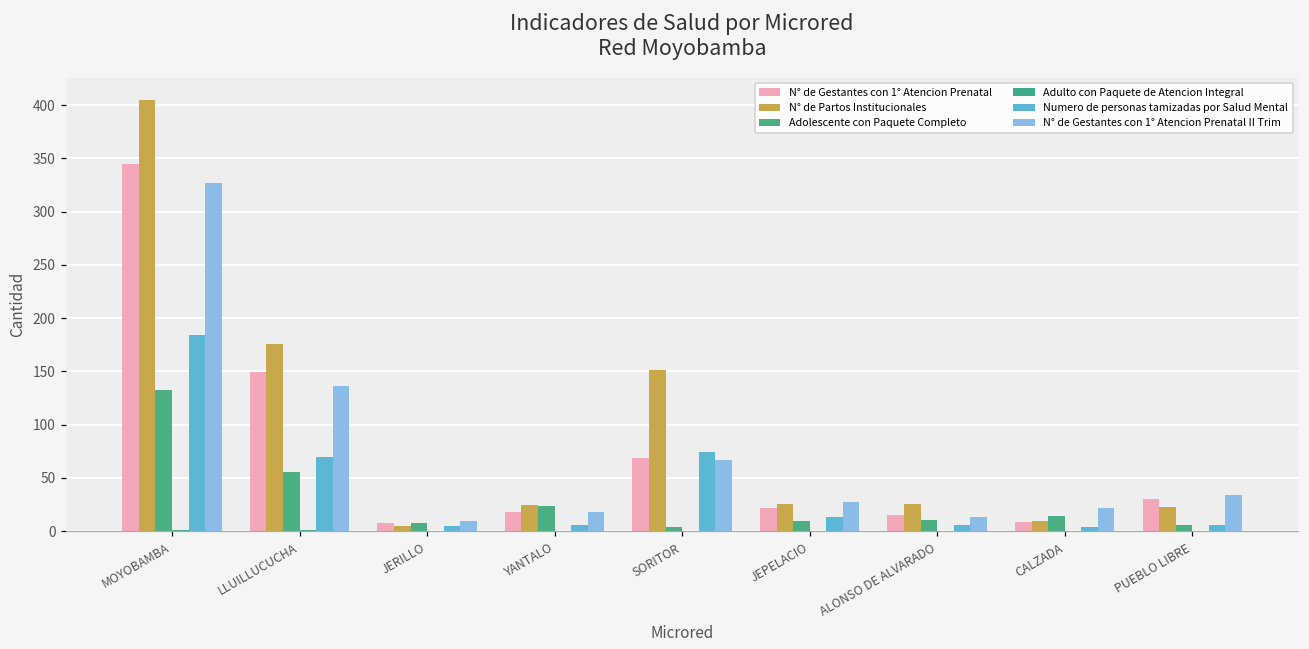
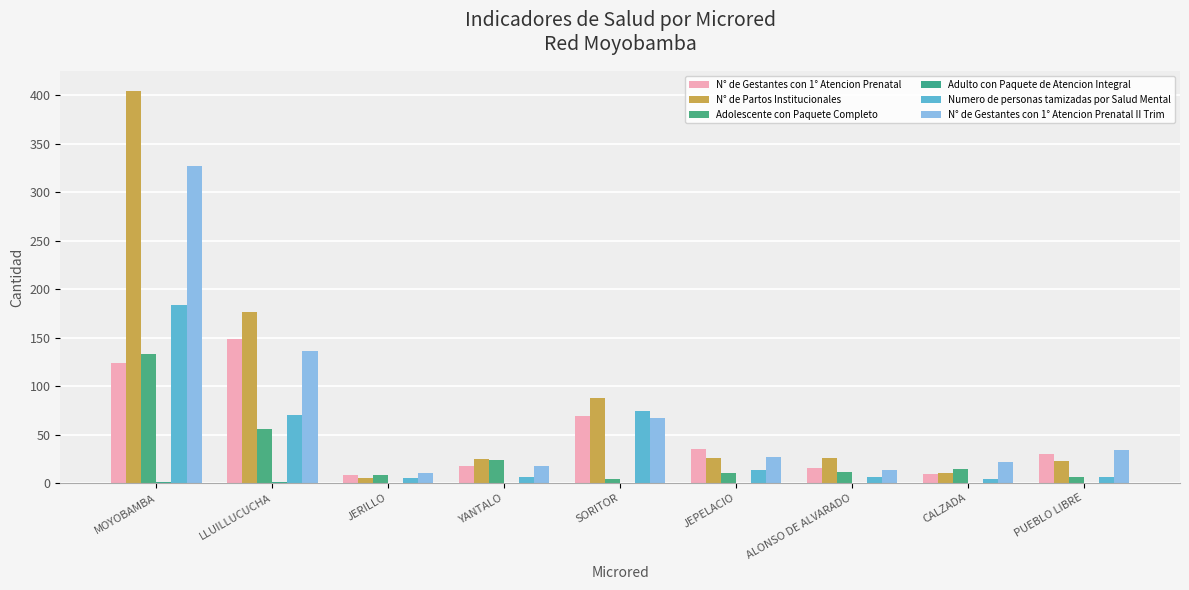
N° de Gestantes con 1° Atencion Prenatal, MOYOBAMBA: 350 -> 120
N° de Partos Institucionales, SORITOR: 150 -> 90
N° de Gestantes con 1° Atencion Prenatal, JEPELACIO: 20 -> 40
